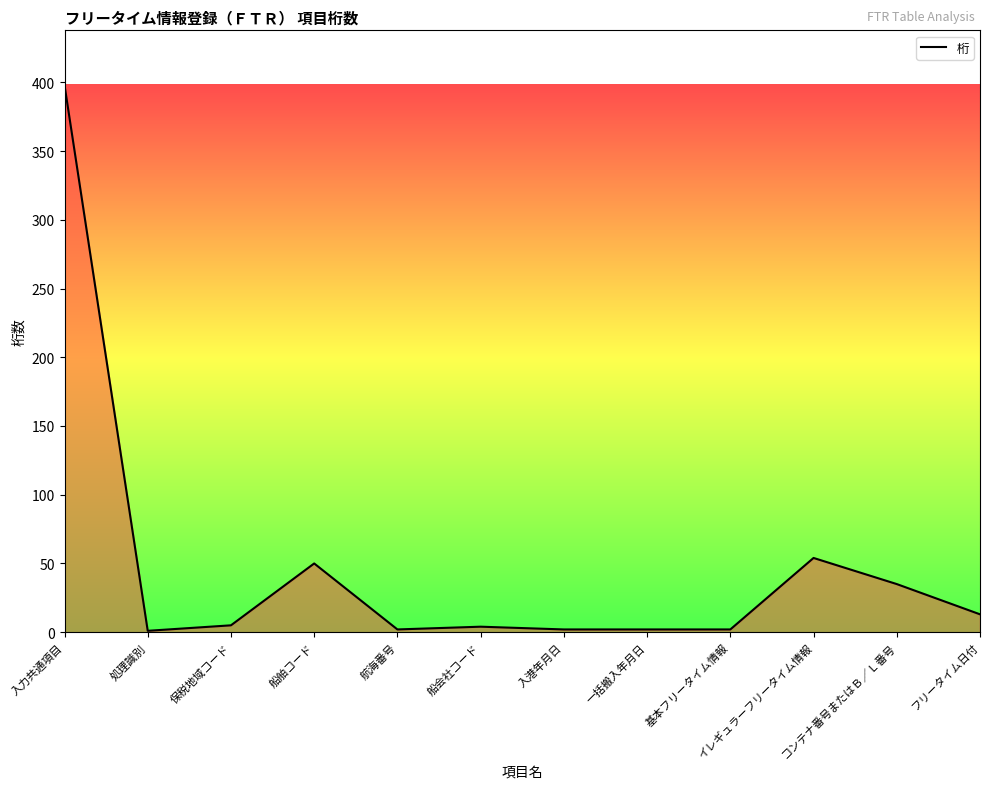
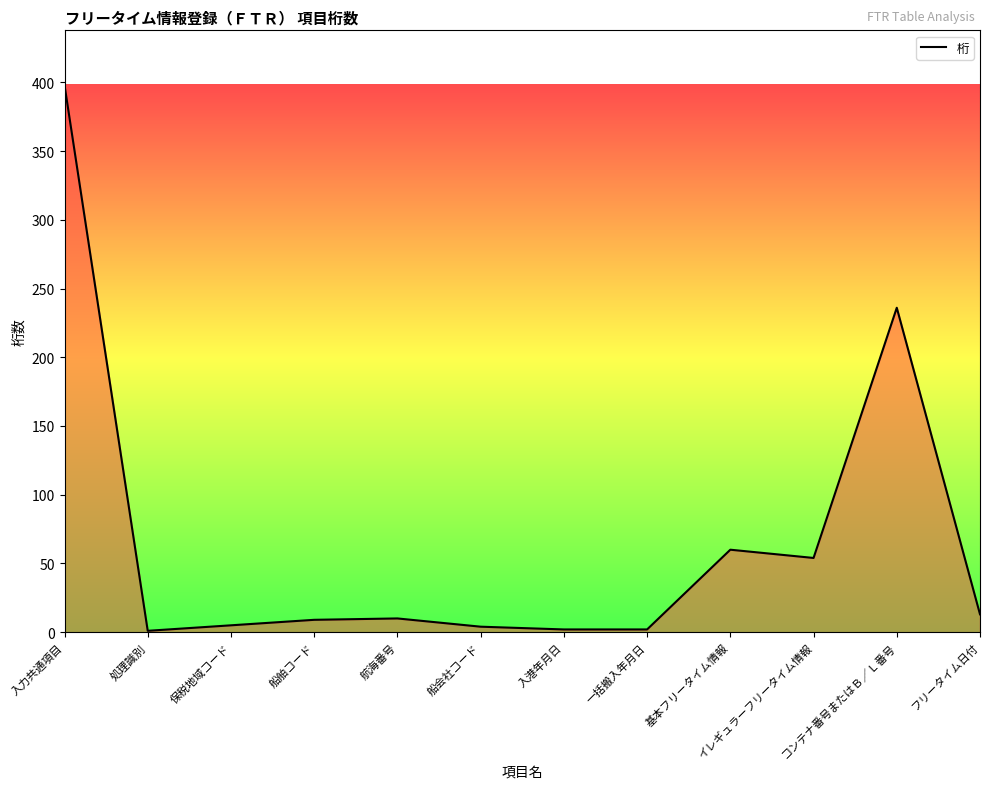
船舶コード: 50 -> 9
航海番号: 2 -> 10
基本フリータイム情報: 2 -> 60
コンテナ番号またはＢ／Ｌ番号: 35 -> 236
